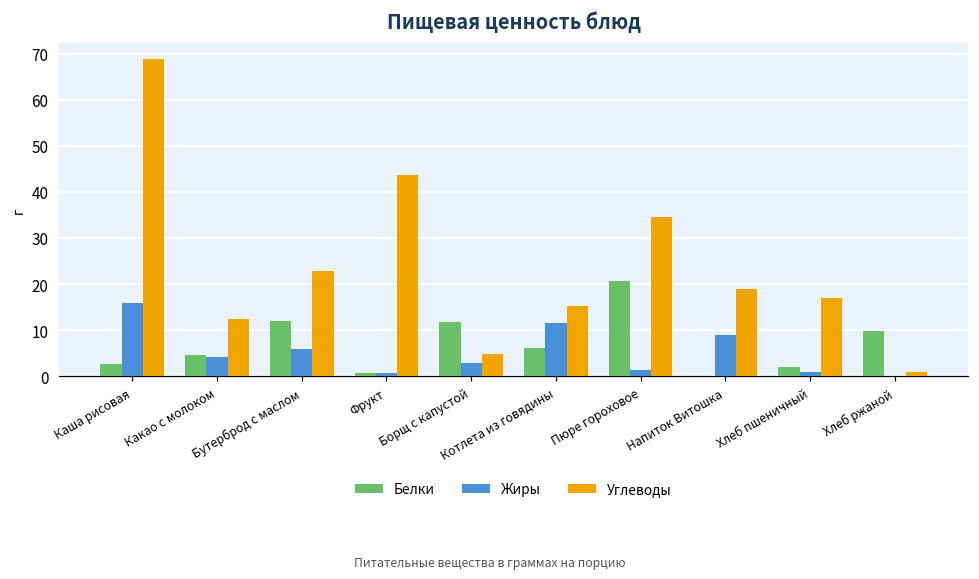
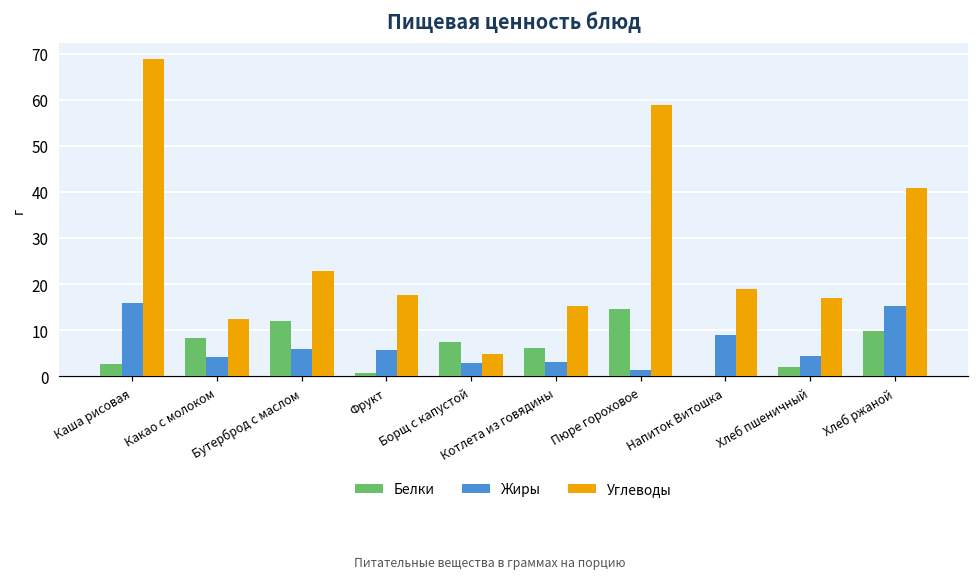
Белки, Какао с молоком: 5 -> 8
Жиры, Фрукт: 1 -> 6
Углеводы, Фрукт: 44 -> 18
Белки, Борщ с капустой: 12 -> 7
Жиры, Котлета из говядины: 12 -> 3
Белки, Пюре гороховое: 21 -> 15
Углеводы, Пюре гороховое: 35 -> 59
Жиры, Хлеб пшеничный: 1 -> 5
Жиры, Хлеб ржаной: 0 -> 15
Углеводы, Хлеб ржаной: 1 -> 41
